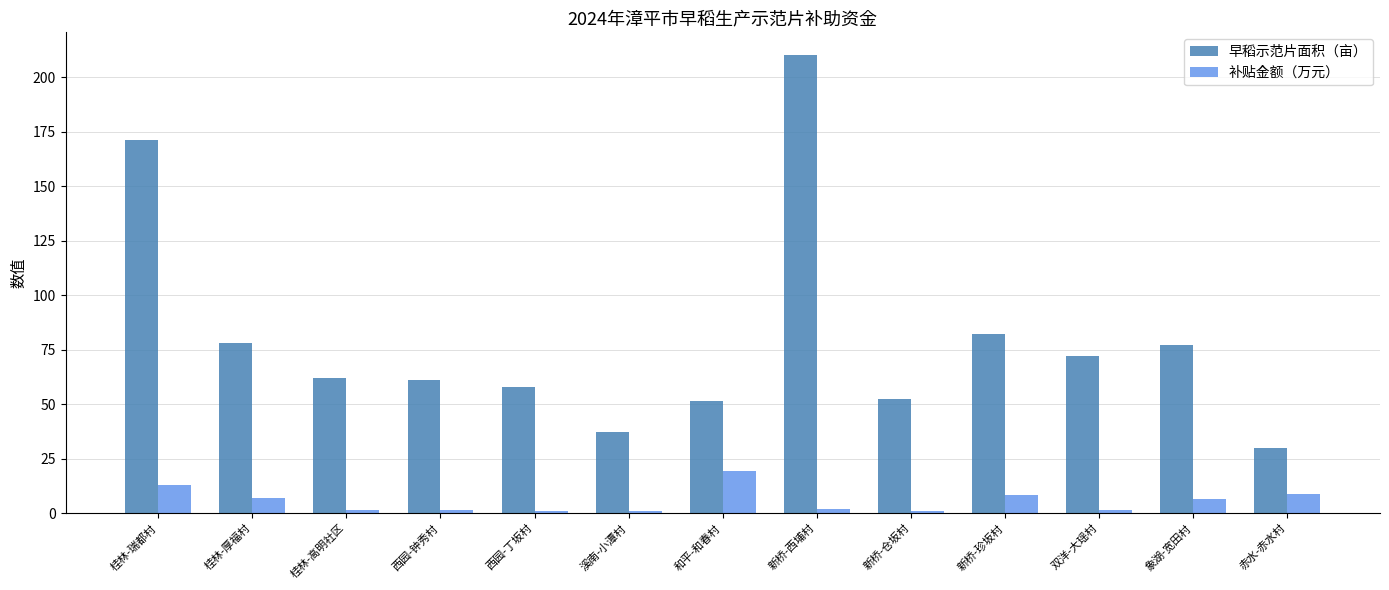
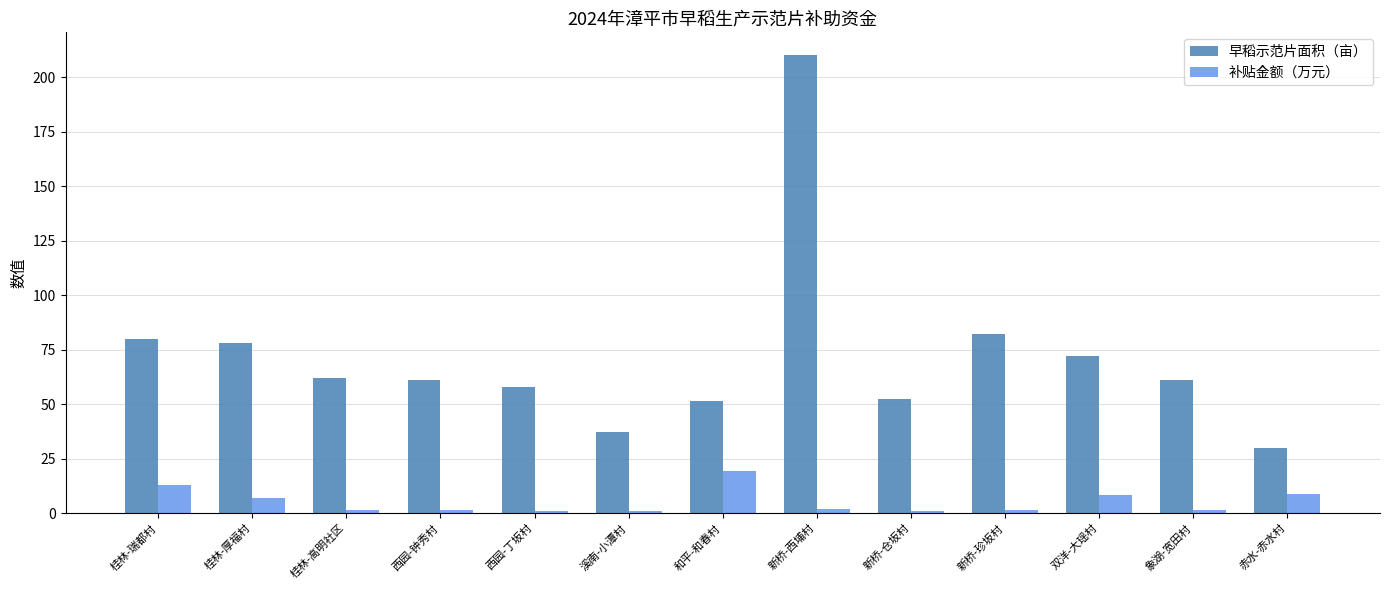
早稻示范片面积（亩）, 桂林-瑞都村: 171 -> 80
补贴金额（万元）, 新桥-珍坂村: 8 -> 2
补贴金额（万元）, 双洋-大瑶村: 1 -> 8
早稻示范片面积（亩）, 象湖-宽田村: 77 -> 61
补贴金额（万元）, 象湖-宽田村: 6 -> 1
